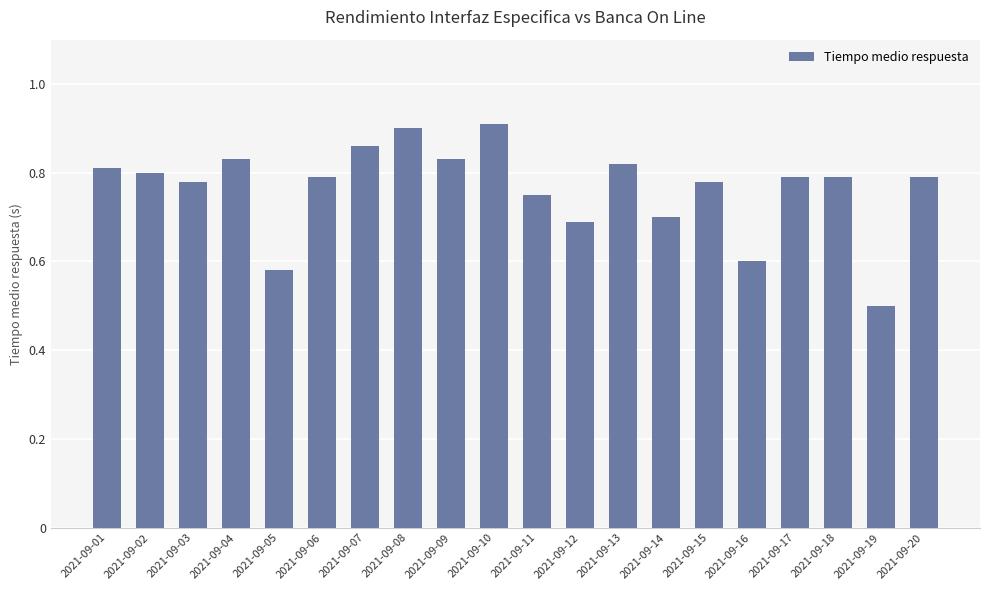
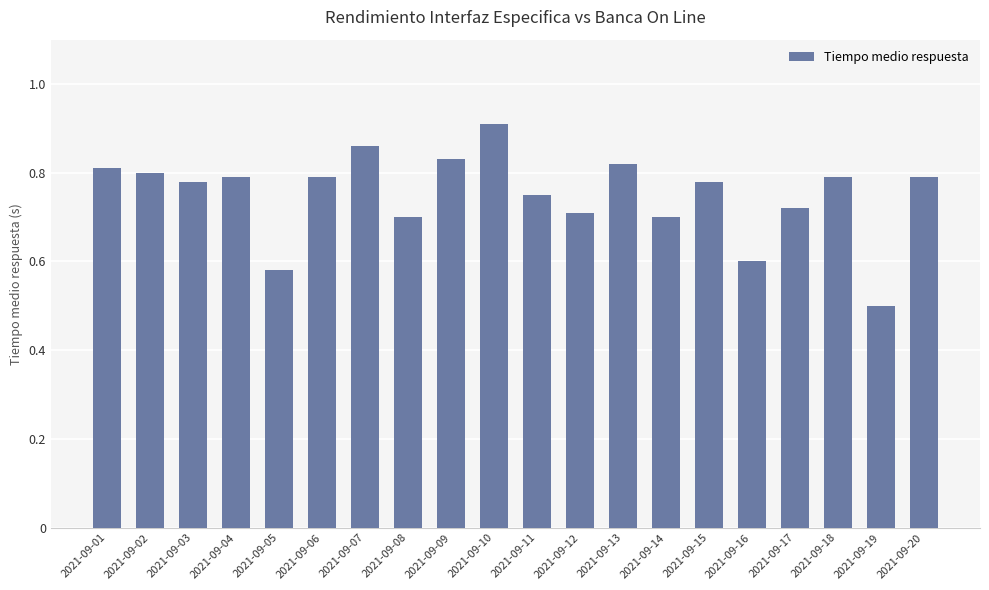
2021-09-04: 0.83 -> 0.79
2021-09-08: 0.9 -> 0.7
2021-09-12: 0.69 -> 0.71
2021-09-17: 0.79 -> 0.72
